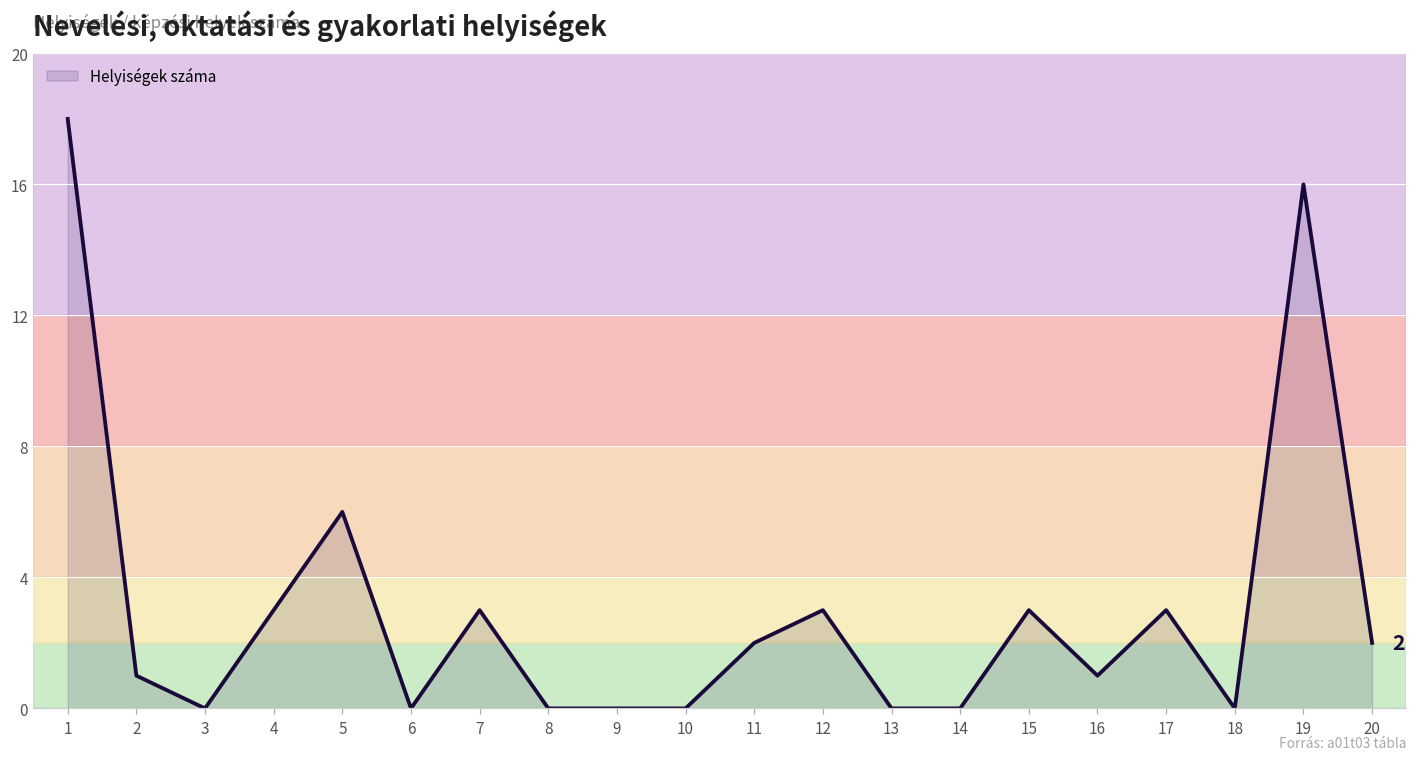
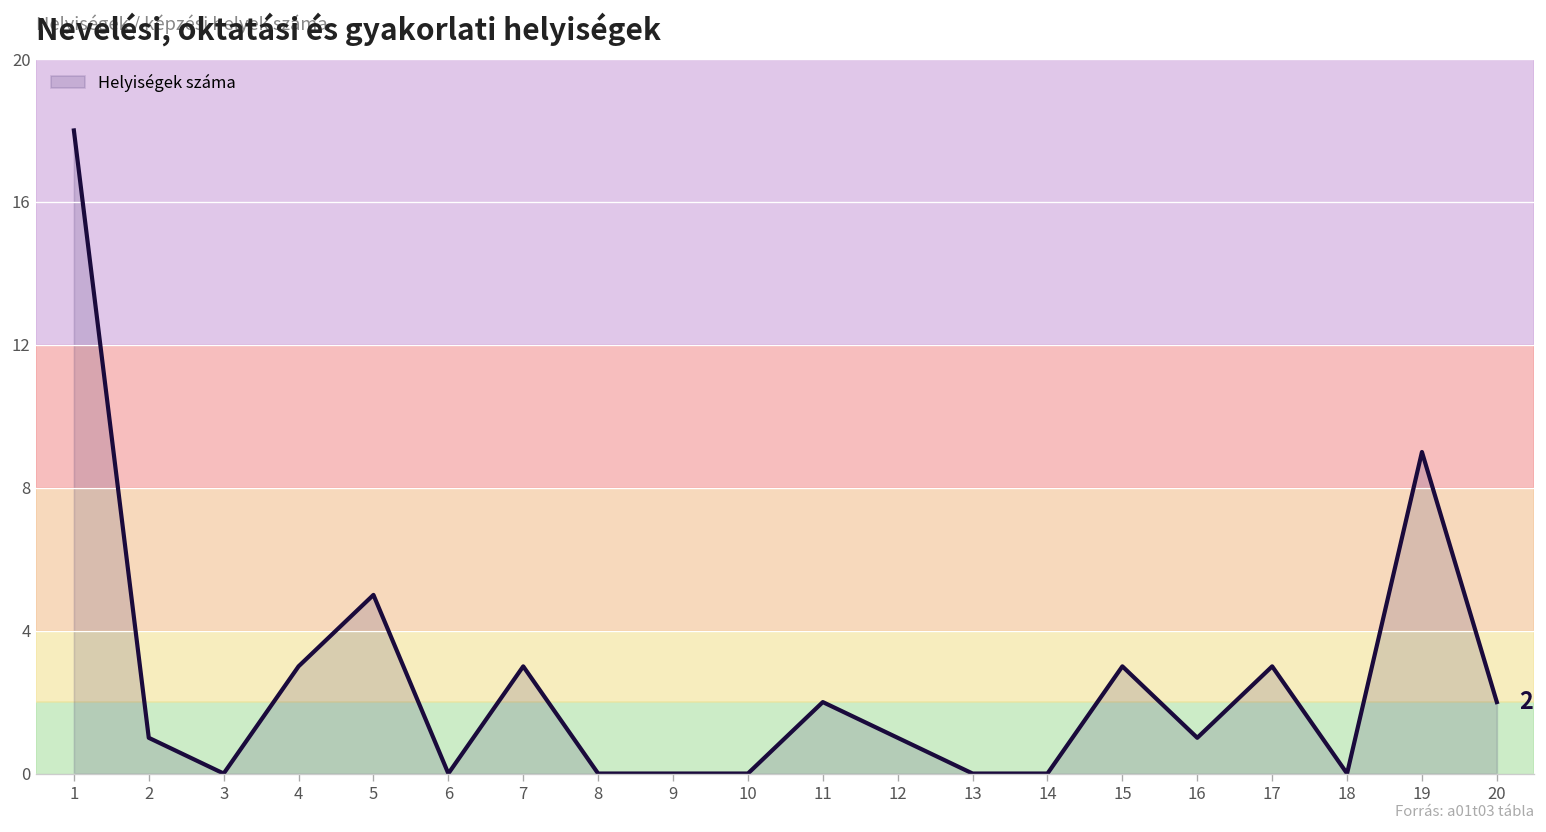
5: 6 -> 5
12: 3 -> 1
19: 16 -> 9
